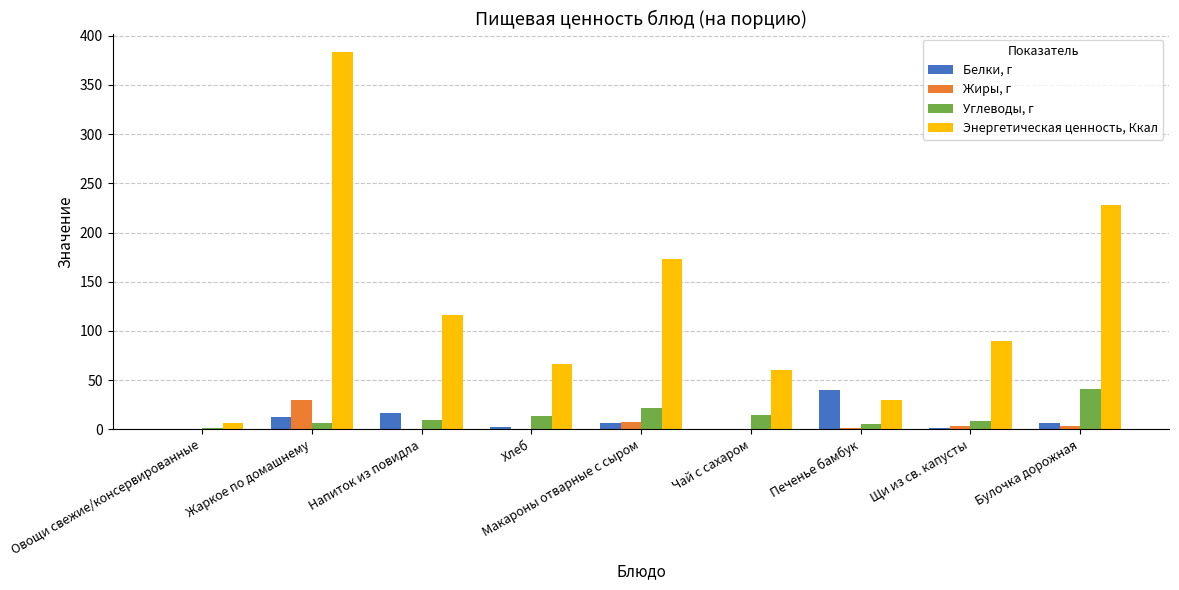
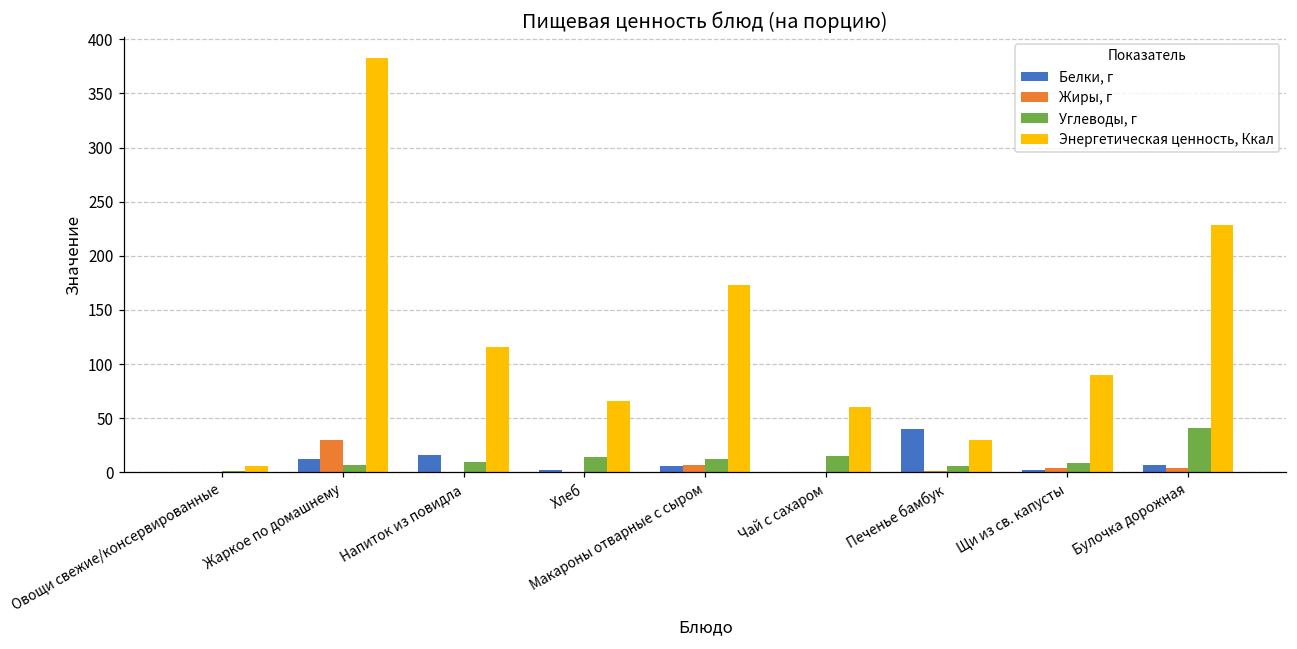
Углеводы, г, Макароны отварные с сыром: 20 -> 10
